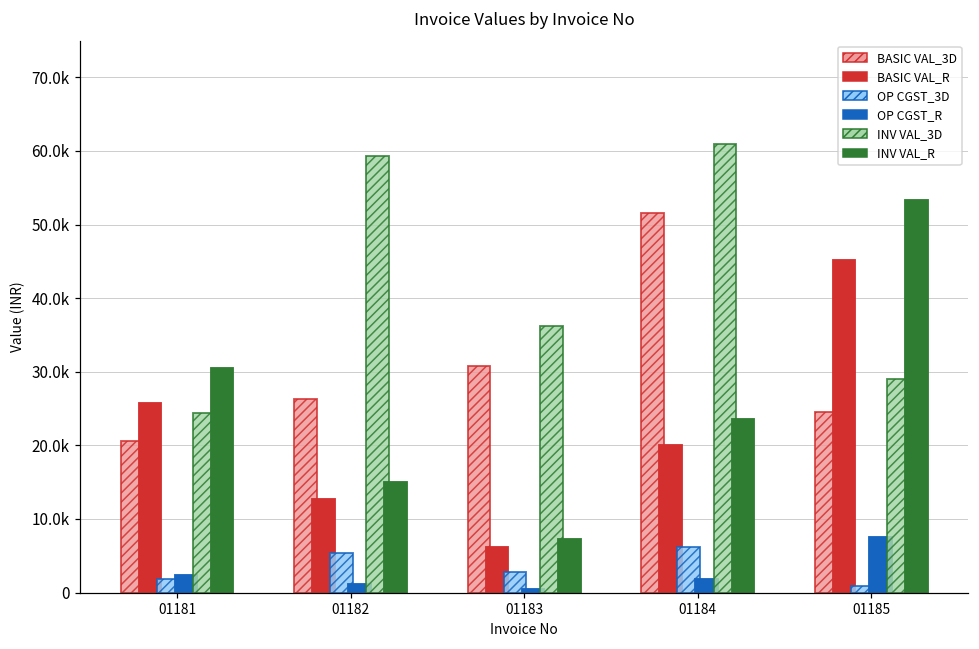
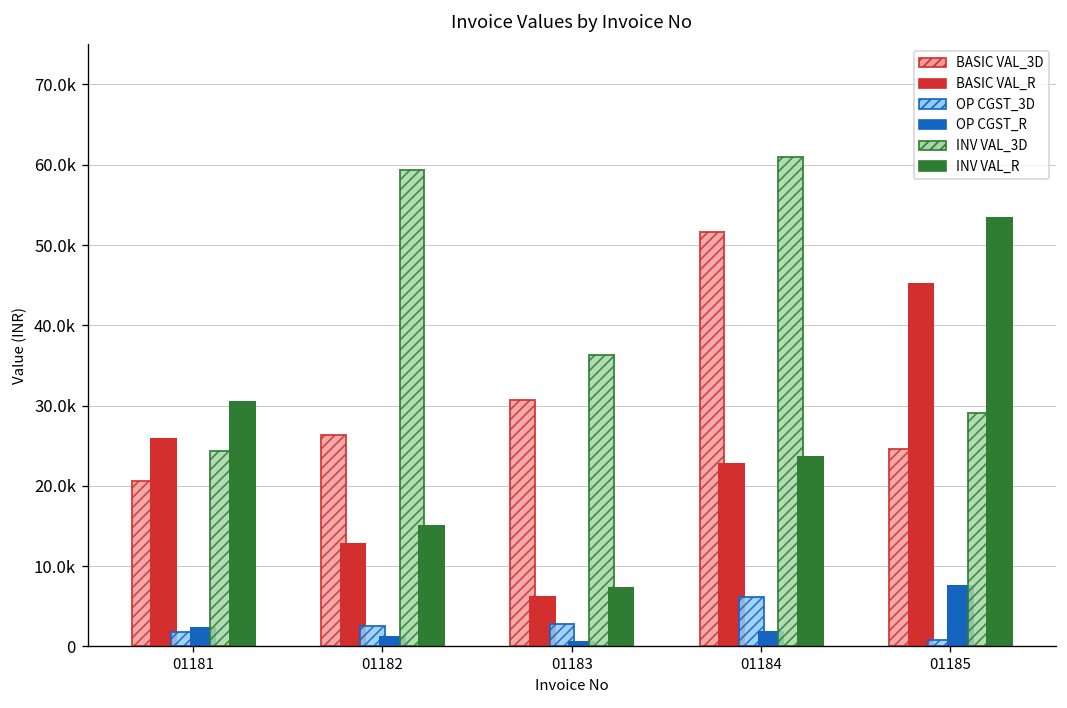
OP CGST_3D, 01182: 5000 -> 3000
BASIC VAL_R, 01184: 20000 -> 23000
